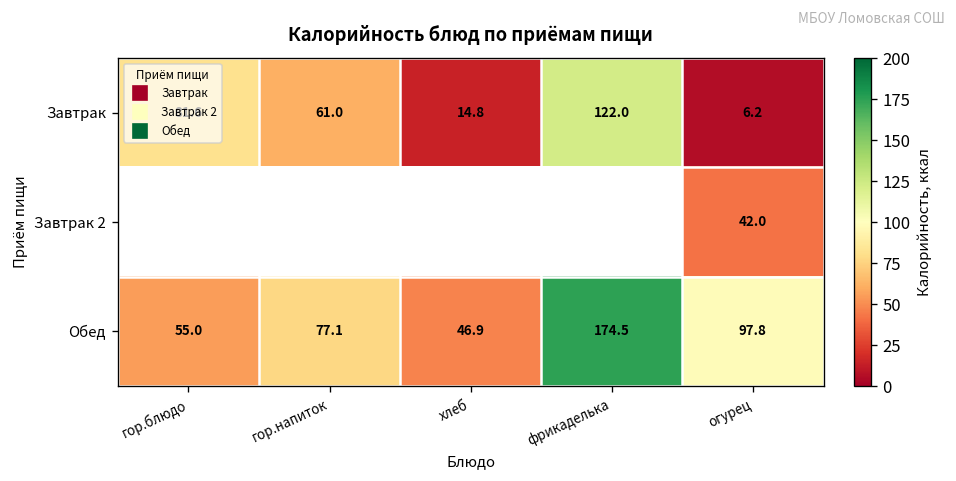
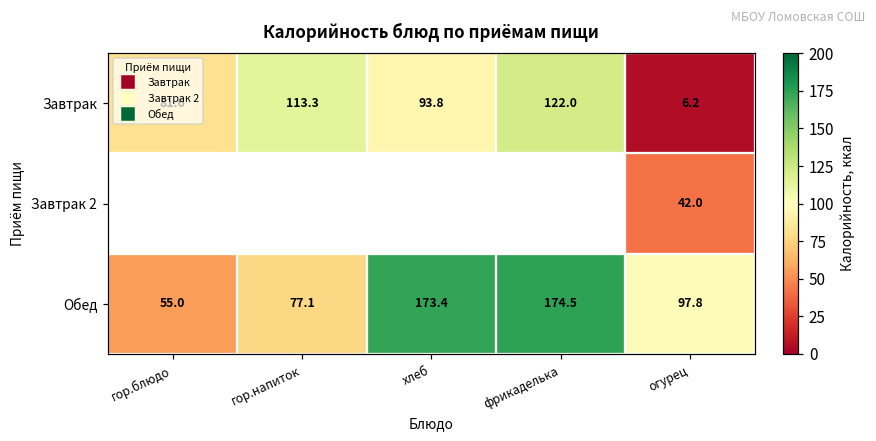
Завтрак, гор.напиток: 61.0 -> 113.3
Завтрак, хлеб: 14.8 -> 93.8
Обед, хлеб: 46.9 -> 173.4
